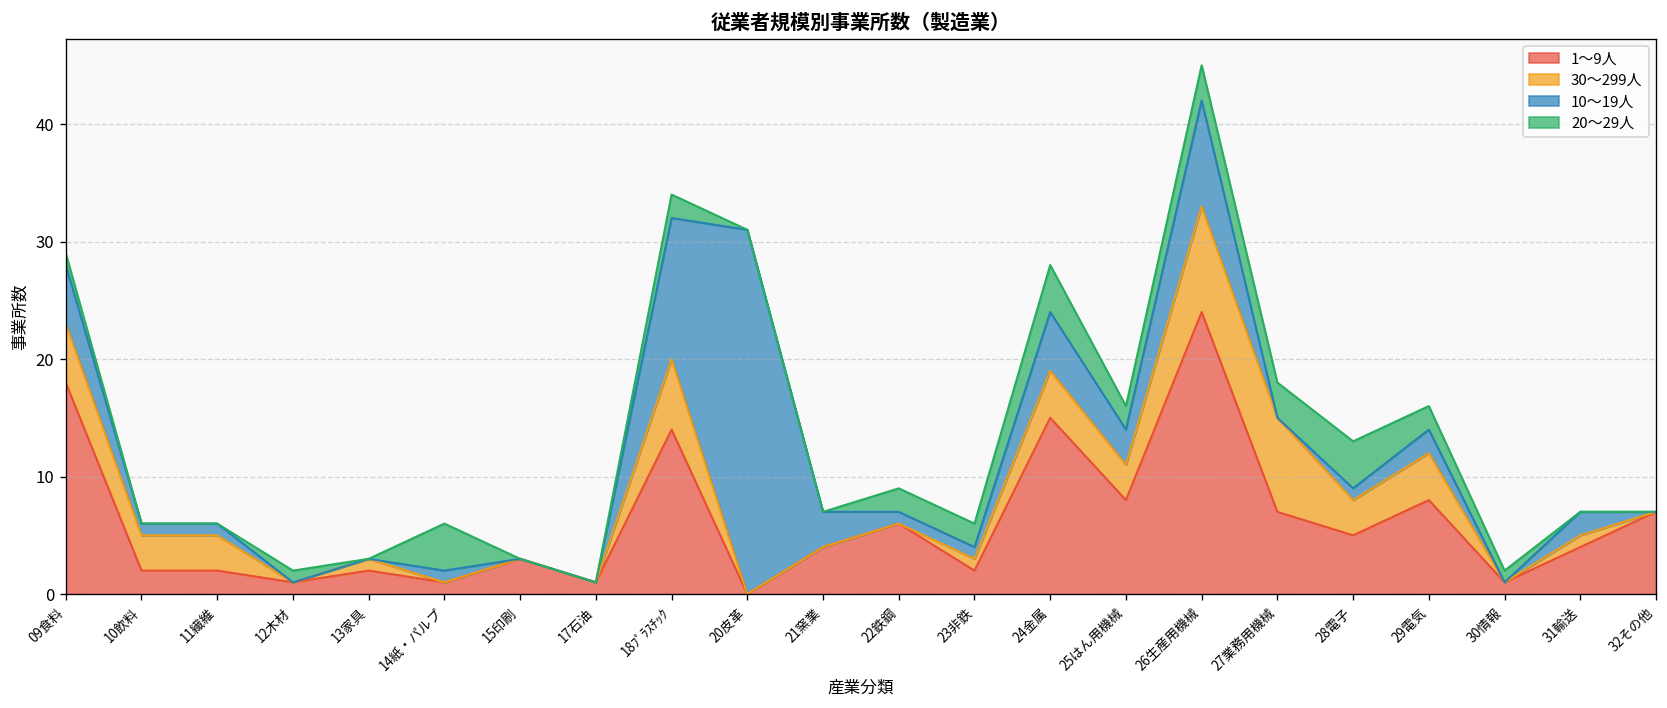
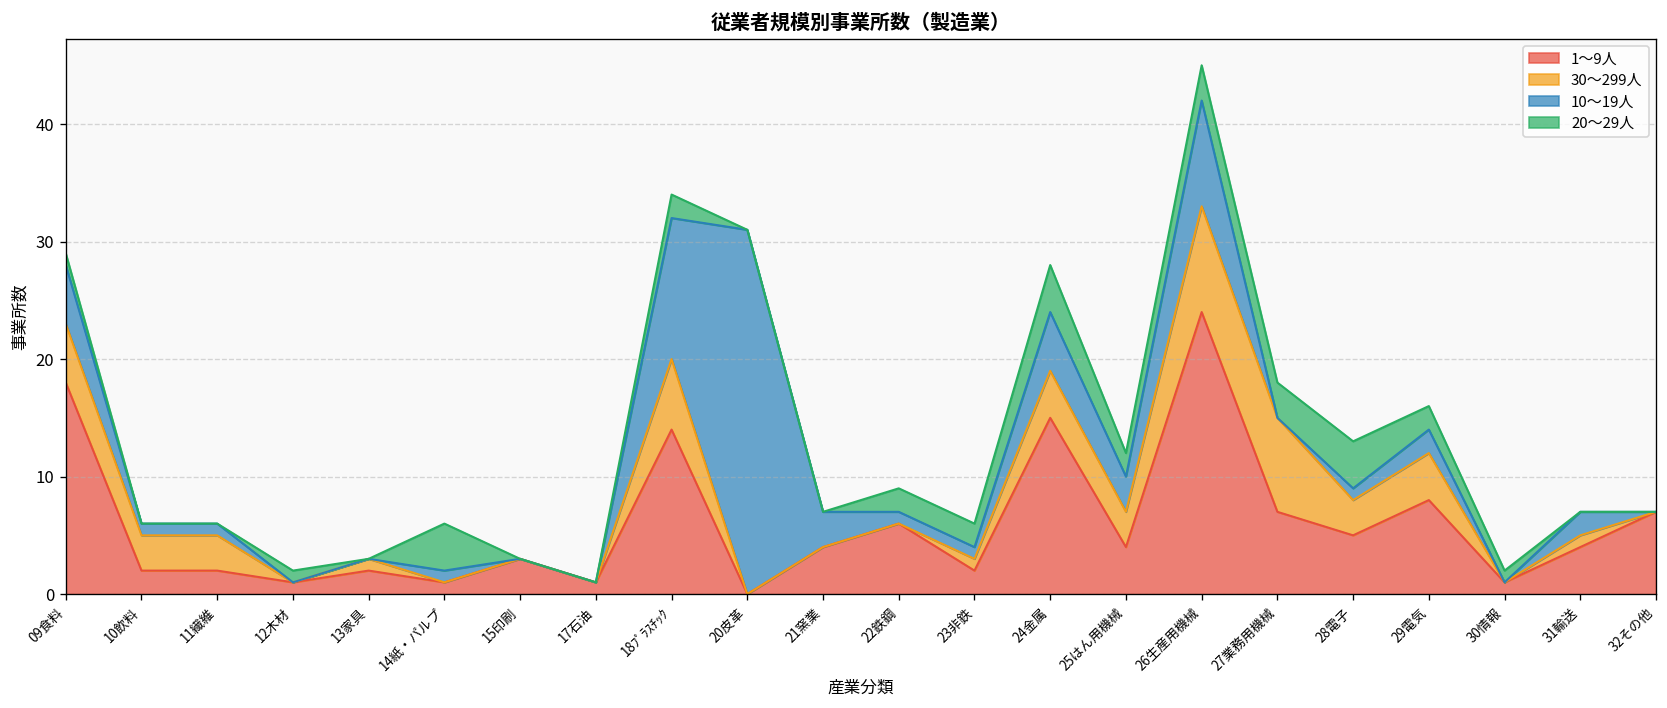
1～9人, 25はん用機械: 8 -> 4
